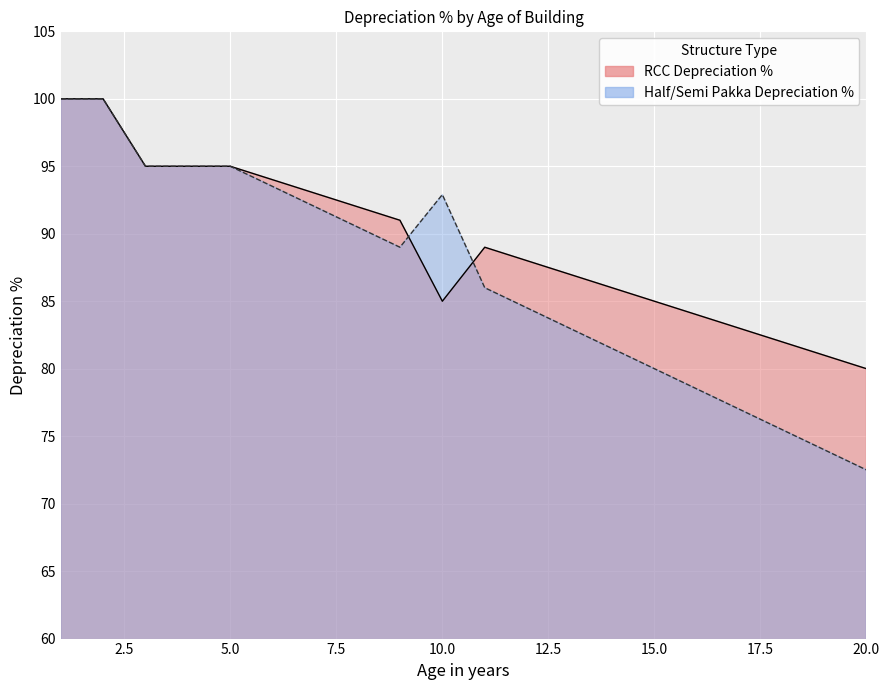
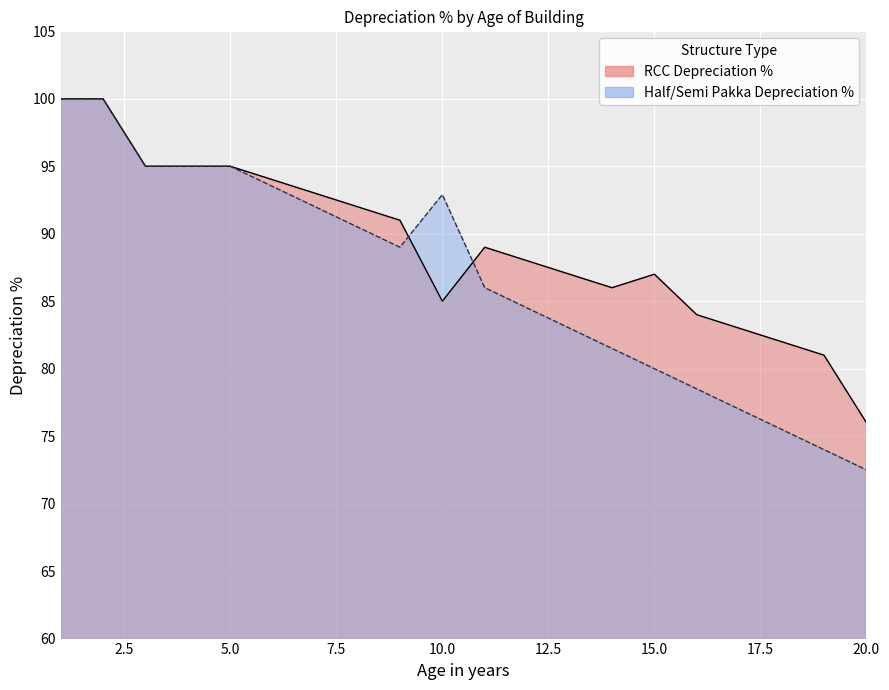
RCC Depreciation %, 15.0: 85 -> 87
RCC Depreciation %, 20.0: 80 -> 76
